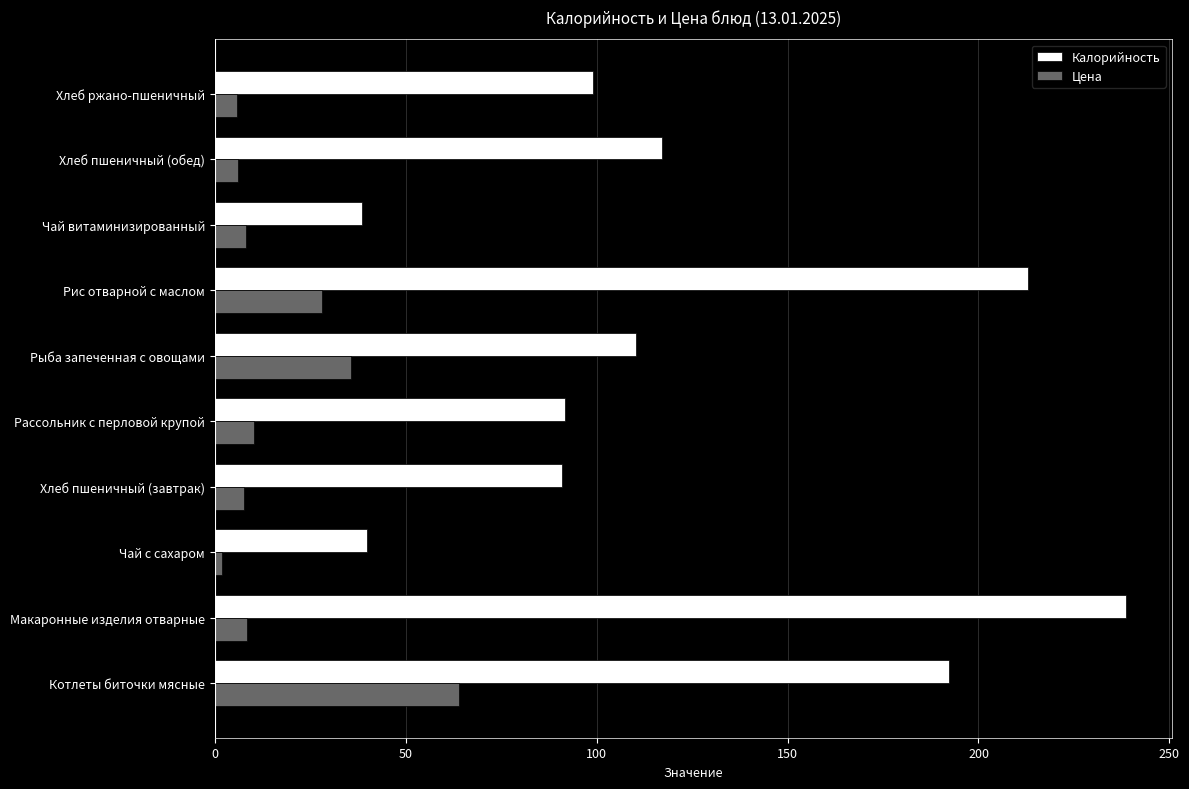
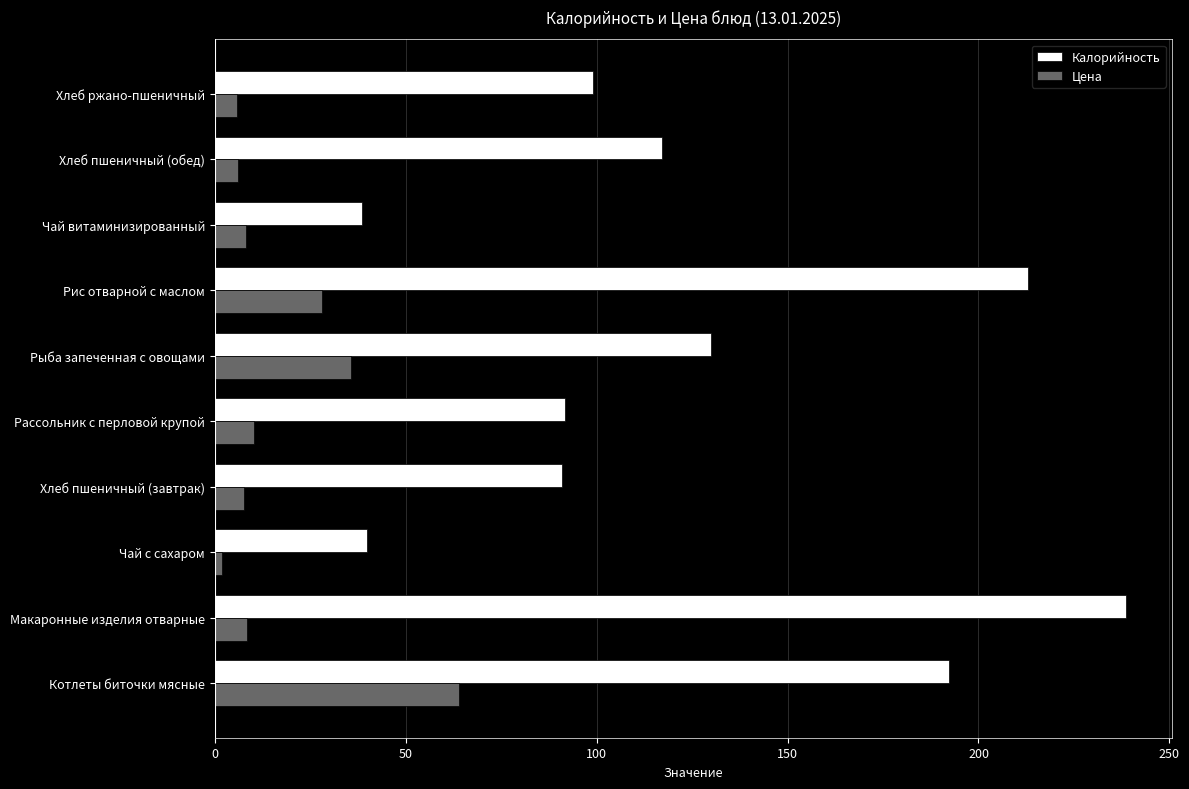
Калорийность, Рыба запеченная с овощами: 110 -> 130
